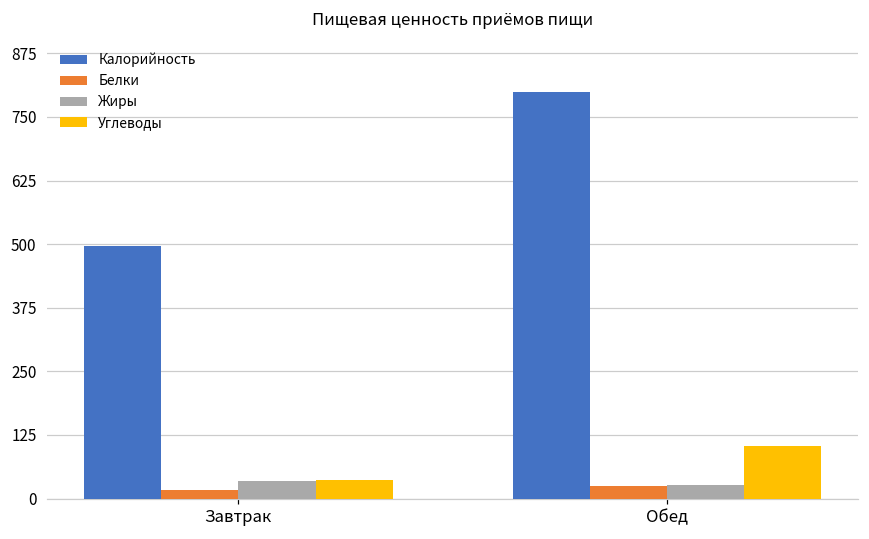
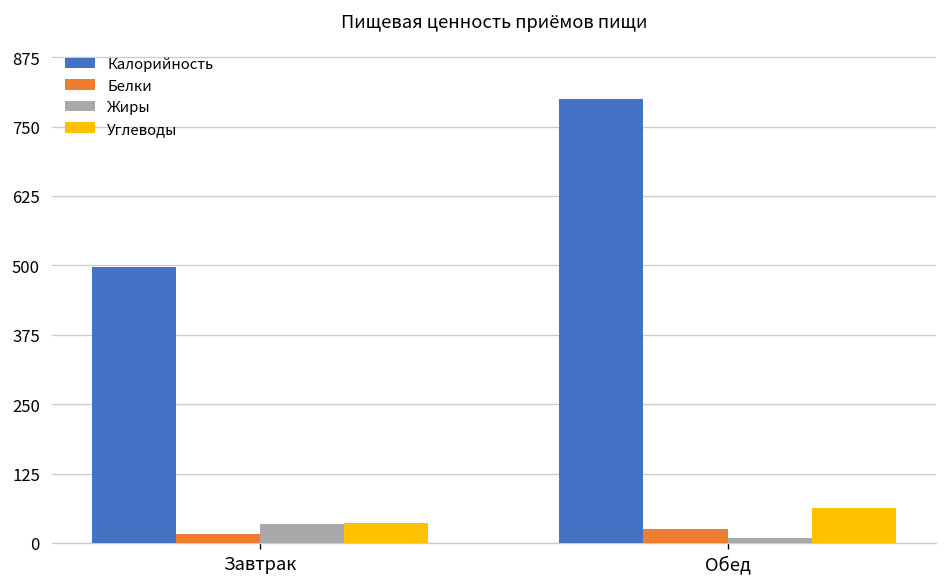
Жиры, Обед: 30 -> 10
Углеводы, Обед: 100 -> 60
